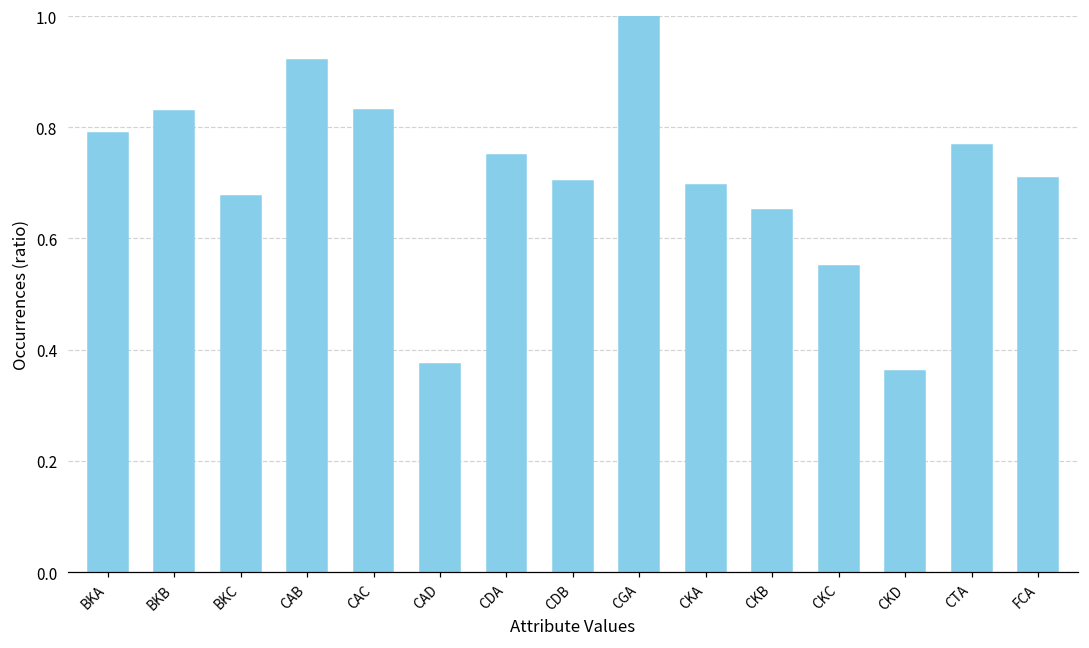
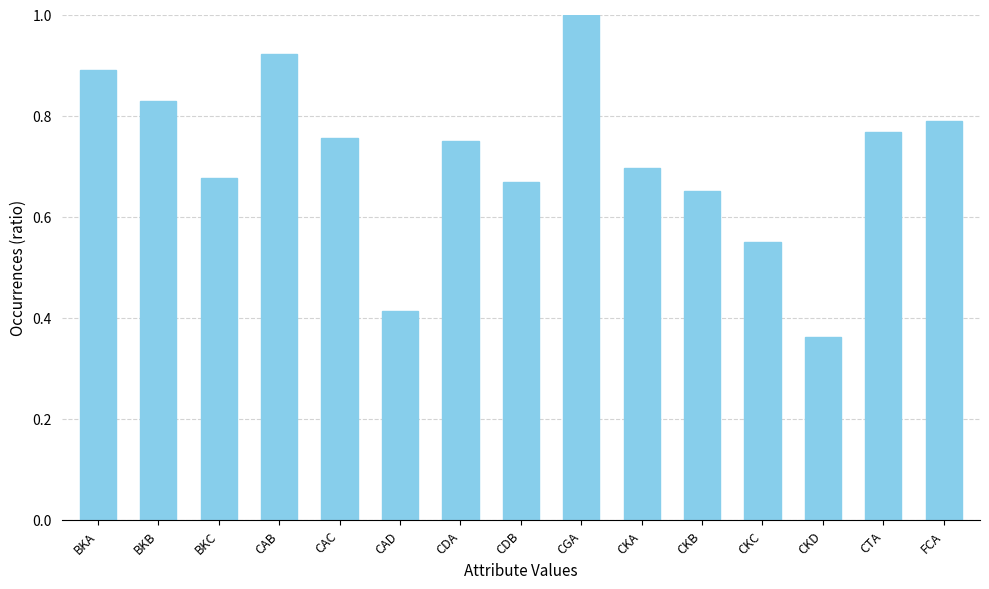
BKA: 0.79 -> 0.89
CAC: 0.83 -> 0.76
CAD: 0.38 -> 0.41
CDB: 0.70 -> 0.67
FCA: 0.71 -> 0.79
